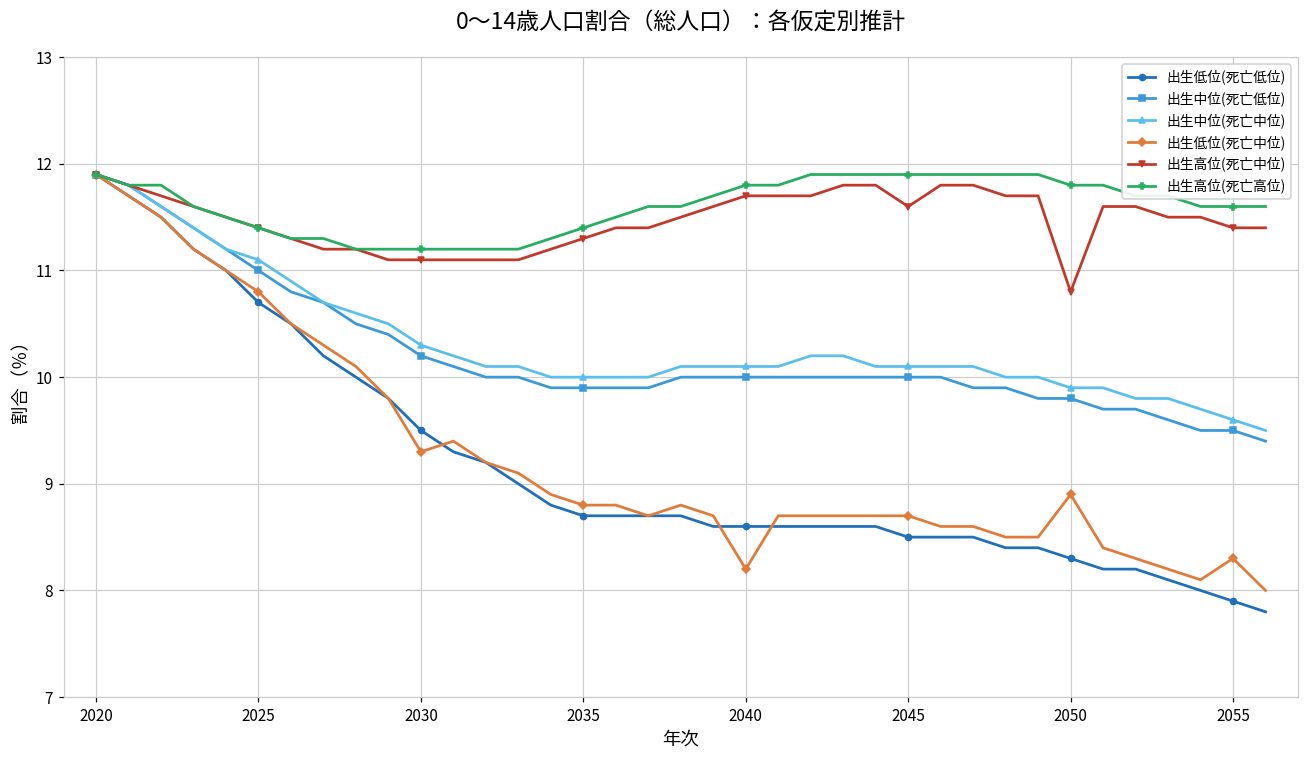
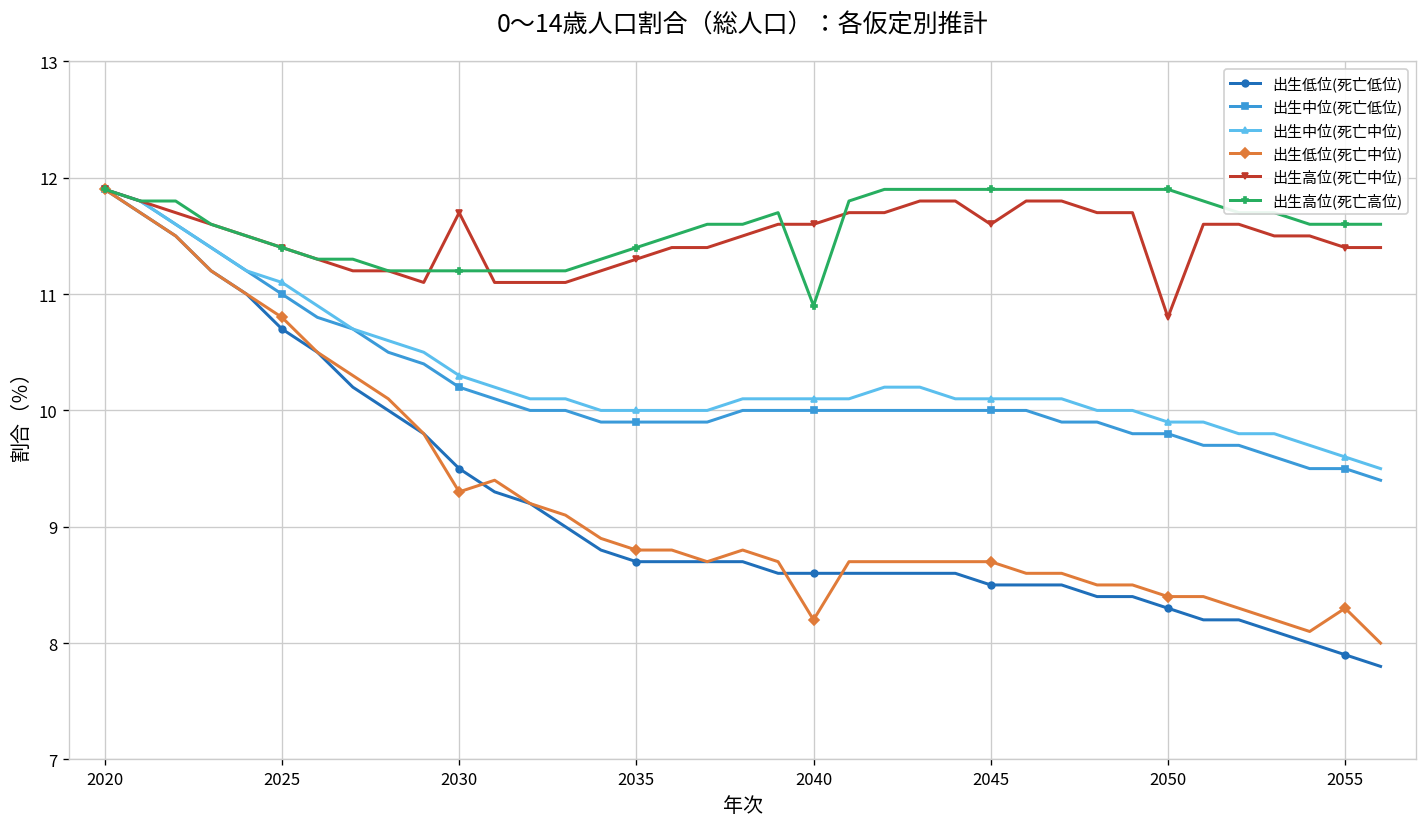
出生高位(死亡中位), 2030: 11.1 -> 11.7
出生高位(死亡中位), 2040: 11.7 -> 11.6
出生高位(死亡高位), 2040: 11.8 -> 10.9
出生低位(死亡中位), 2050: 8.9 -> 8.4
出生高位(死亡高位), 2050: 11.8 -> 11.9
